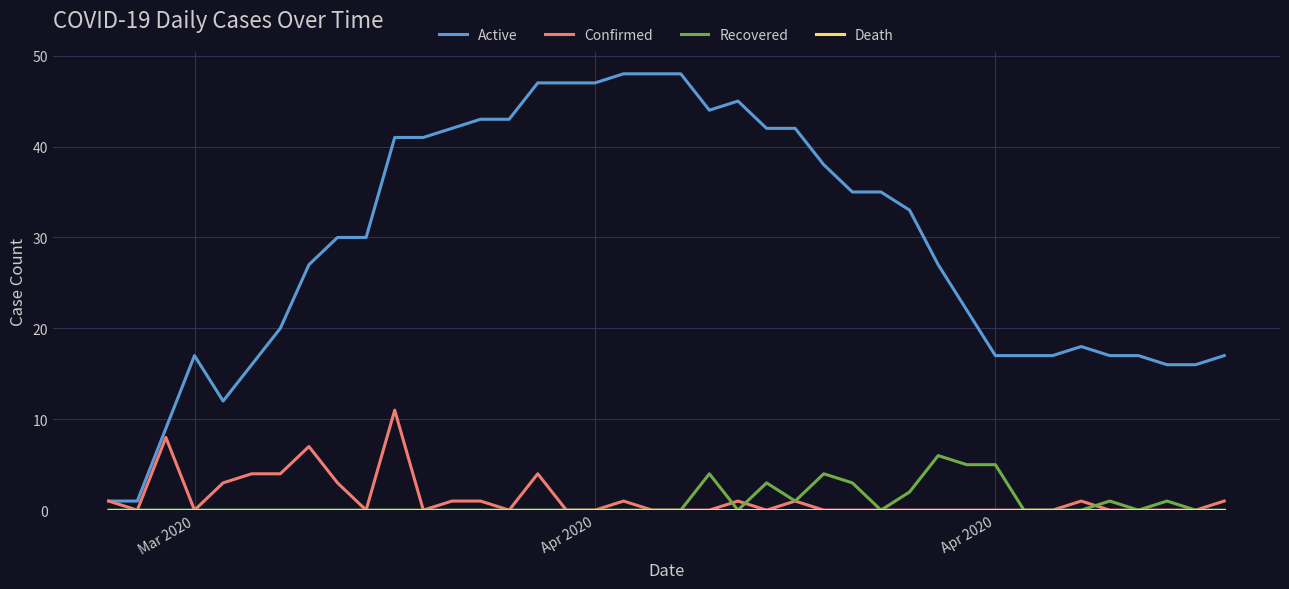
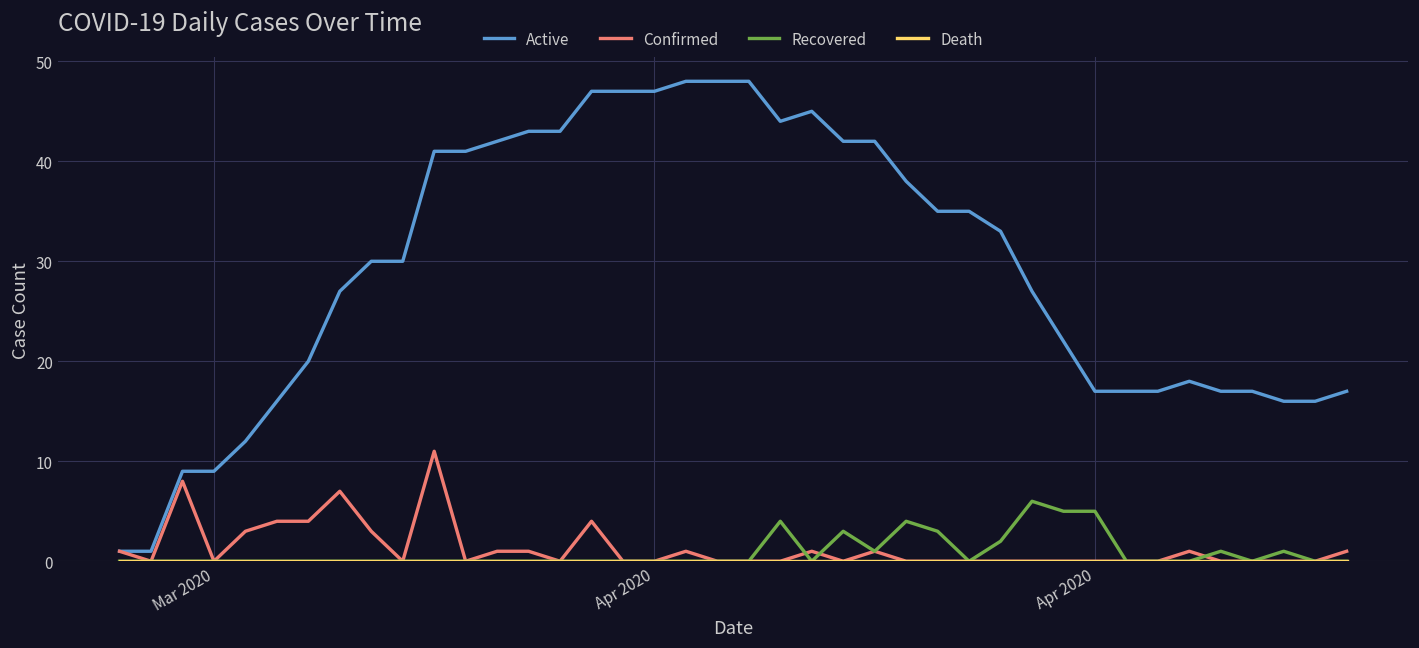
Active, Mar 2020: 17 -> 9
